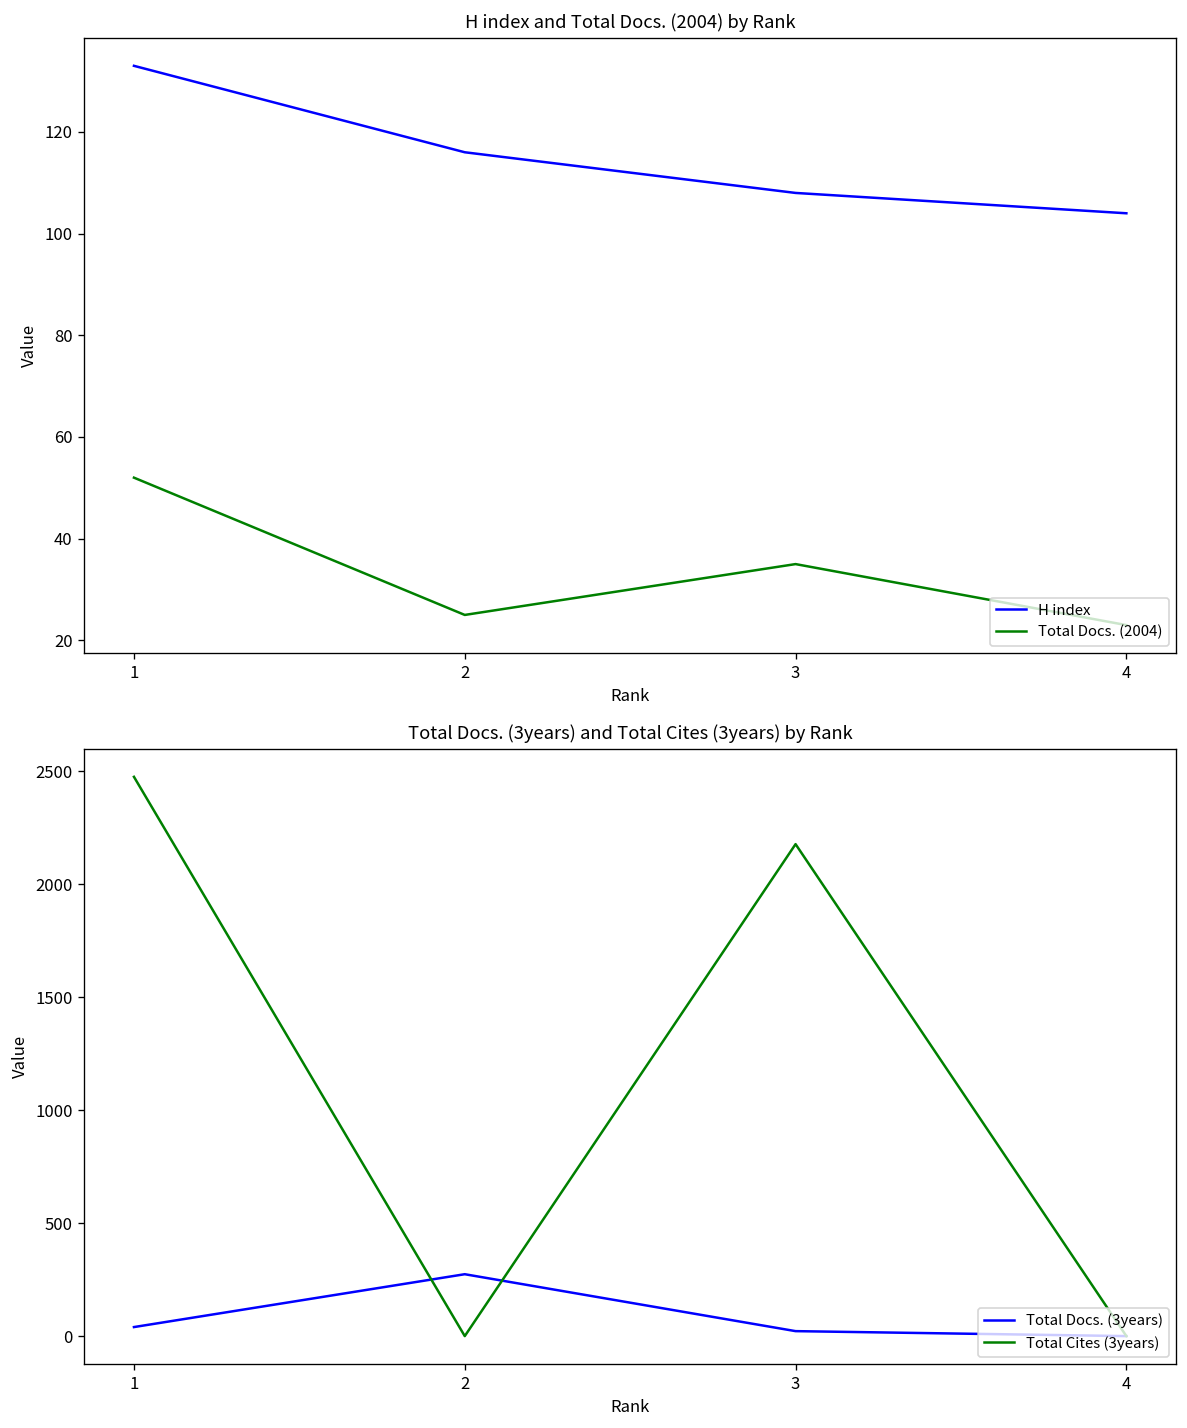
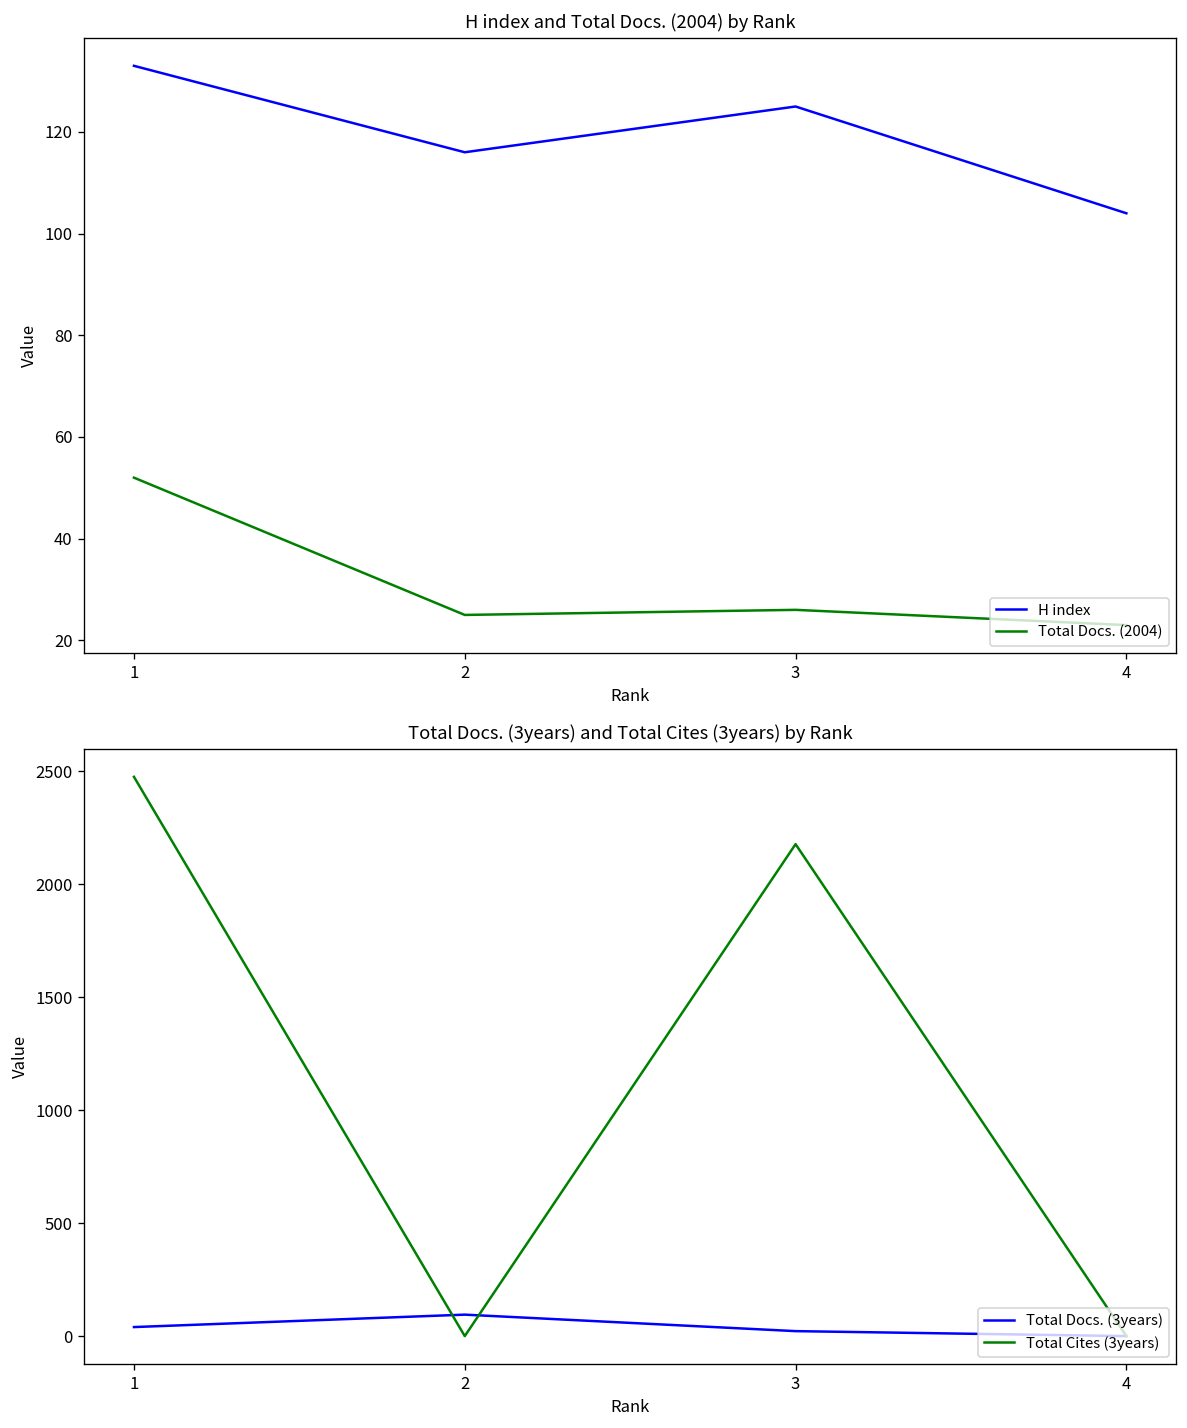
H index and Total Docs. (2004) by Rank, H index, 3: 108 -> 125
H index and Total Docs. (2004) by Rank, Total Docs. (2004), 3: 35 -> 26
Total Docs. (3years) and Total Cites (3years) by Rank, Total Docs. (3years), 2: 270 -> 100
